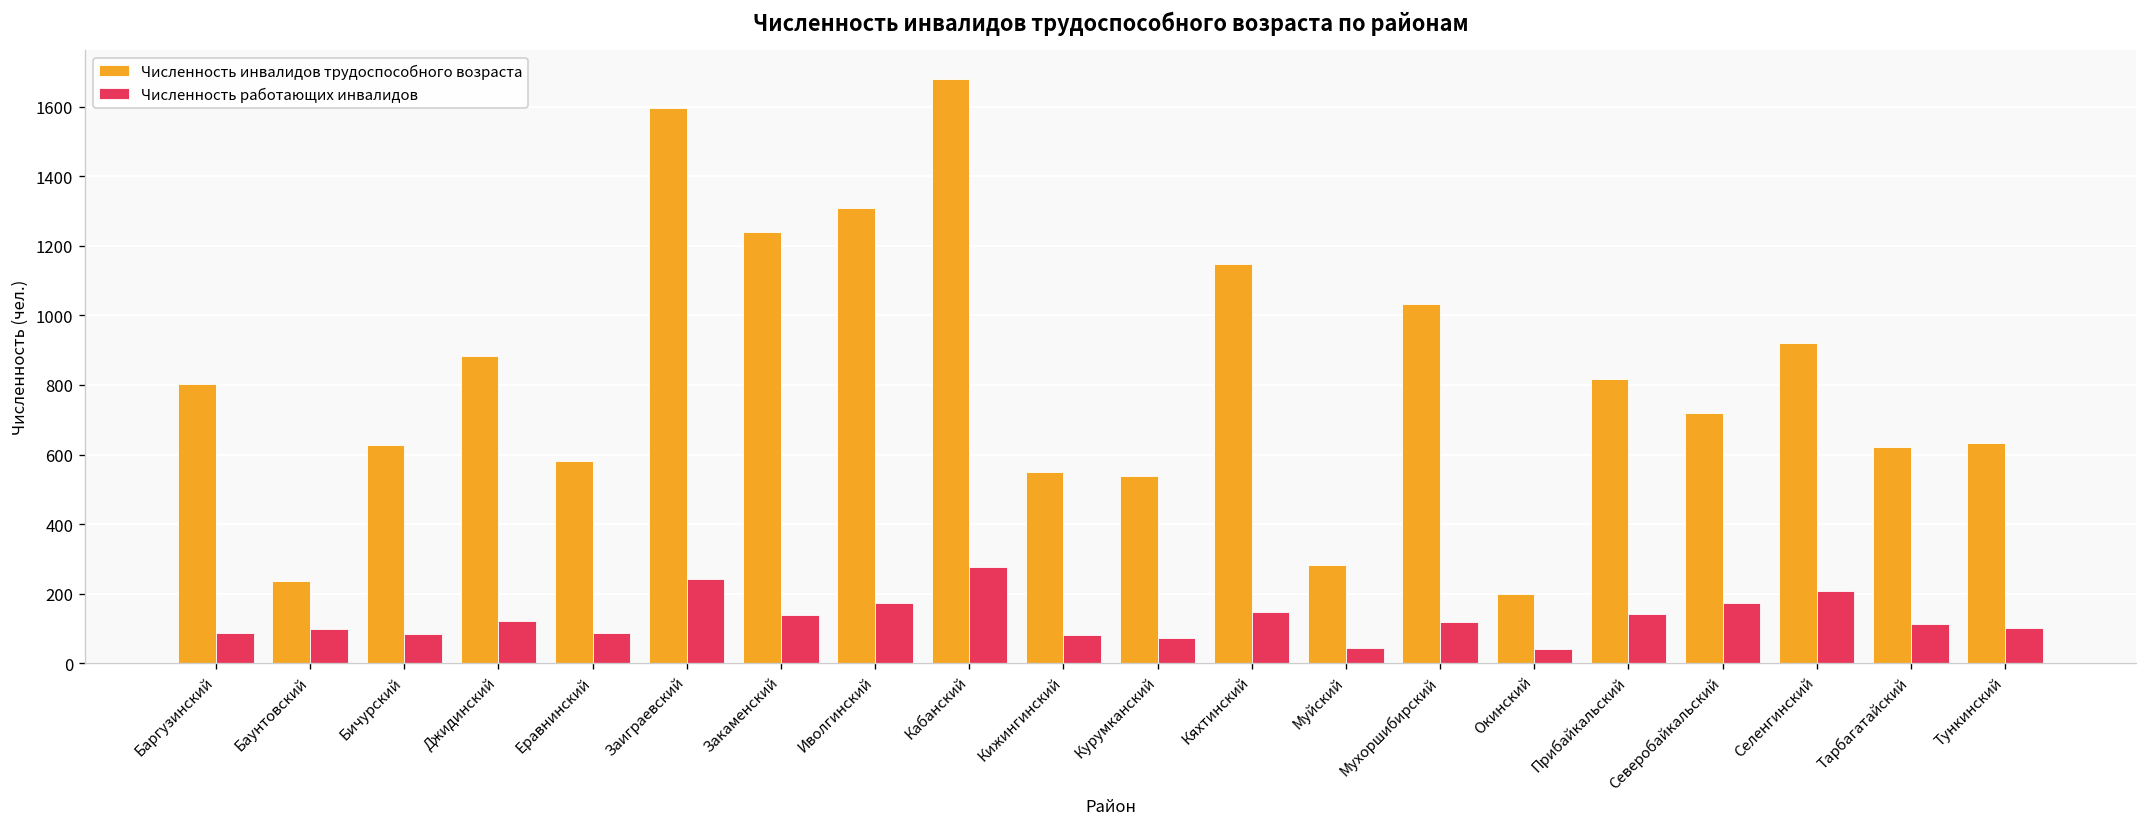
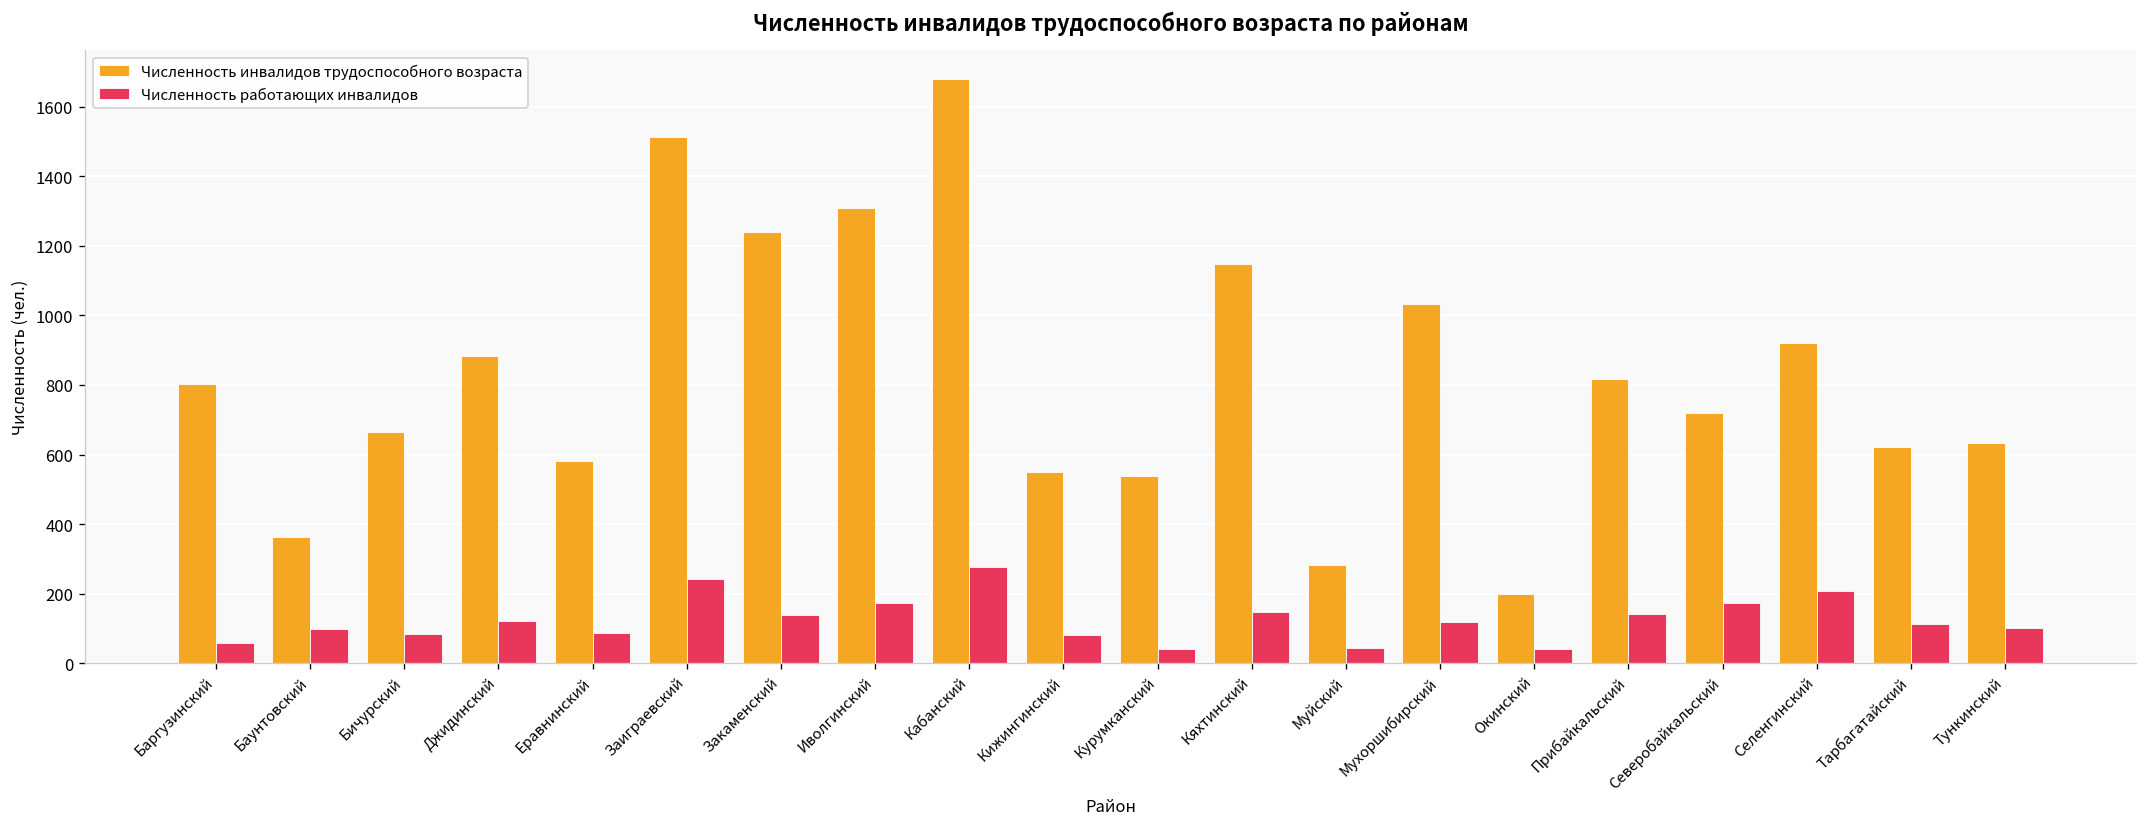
Численность работающих инвалидов, Баргузинский: 90 -> 60
Численность инвалидов трудоспособного возраста, Баунтовский: 240 -> 360
Численность инвалидов трудоспособного возраста, Бичурский: 630 -> 660
Численность инвалидов трудоспособного возраста, Заиграевский: 1600 -> 1510
Численность работающих инвалидов, Курумканский: 70 -> 40
